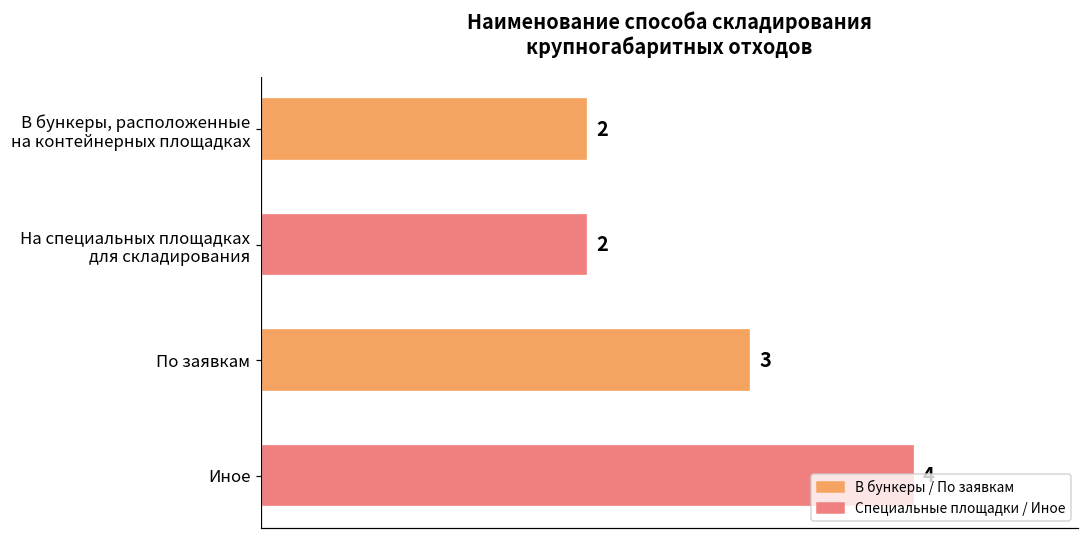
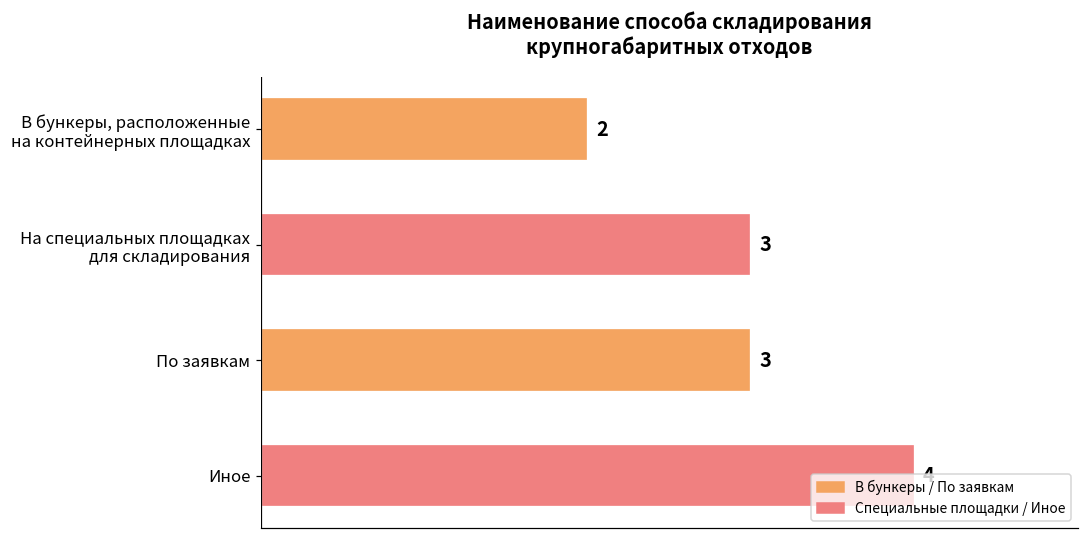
На специальных площадках для складирования: 2 -> 3
